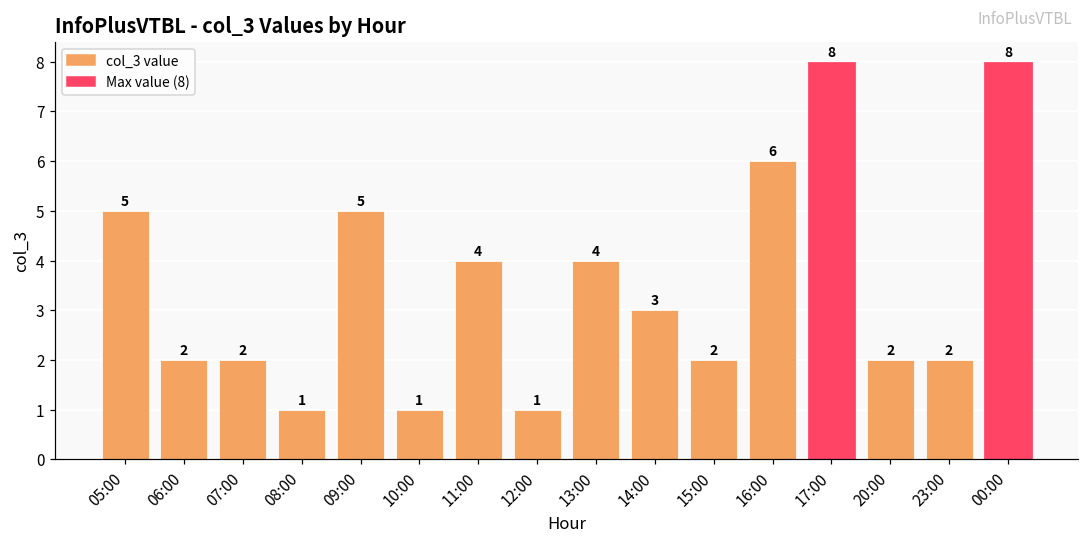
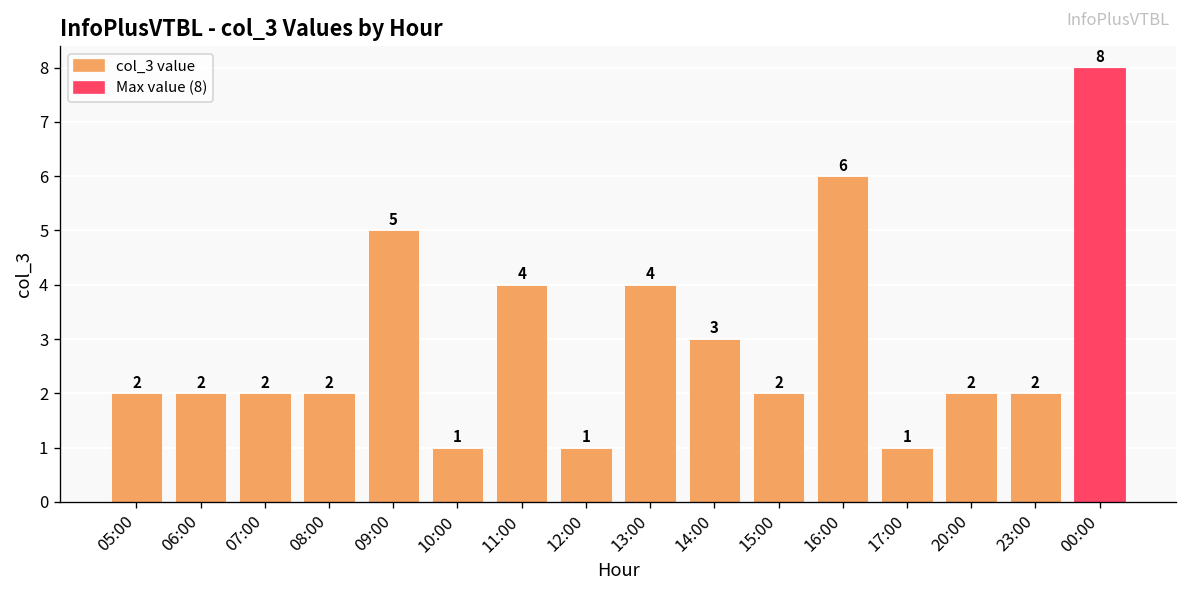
05:00: 5 -> 2
08:00: 1 -> 2
17:00: 8 -> 1
